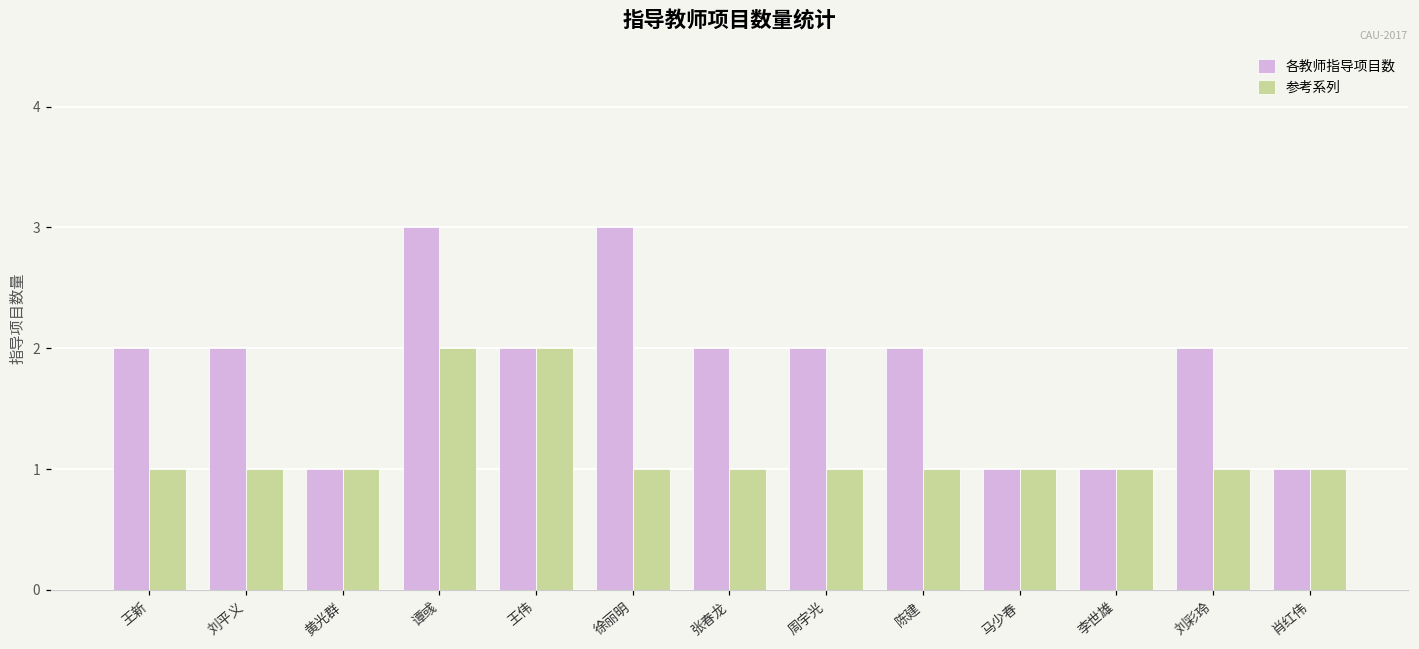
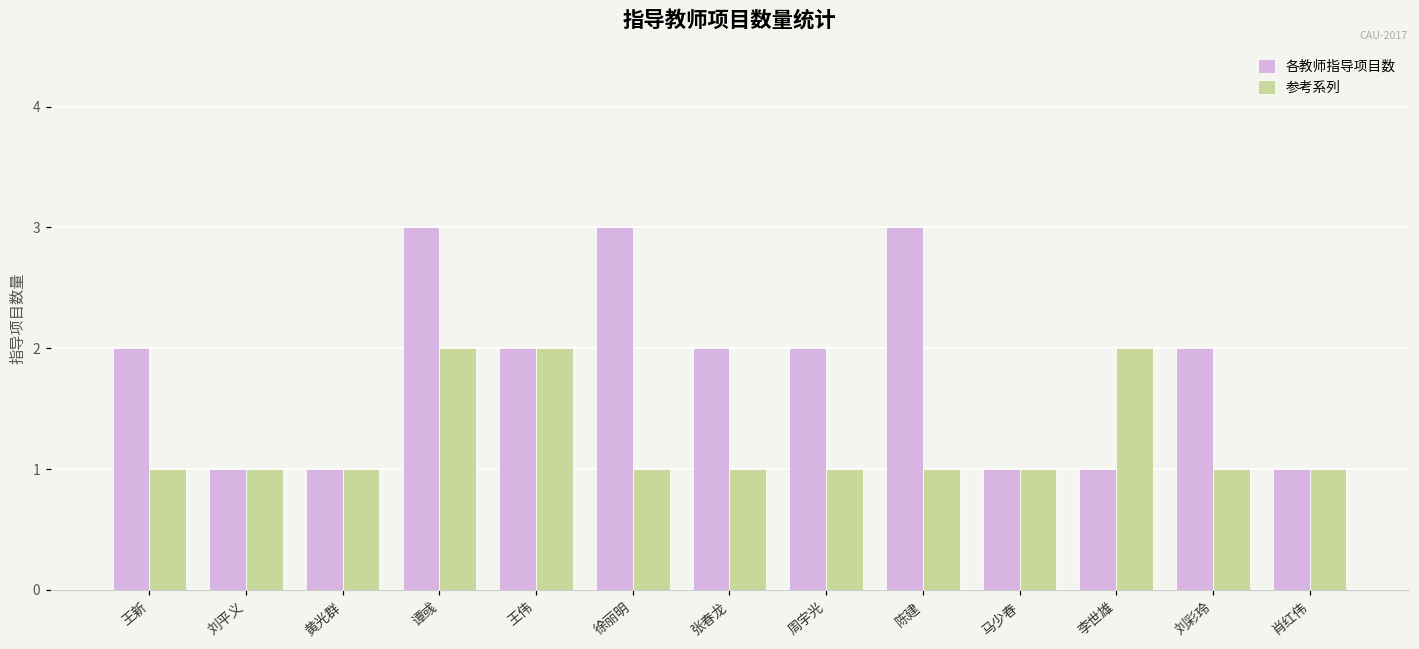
各教师指导项目数, 刘平义: 2 -> 1
各教师指导项目数, 陈建: 2 -> 3
参考系列, 李世雄: 1 -> 2
